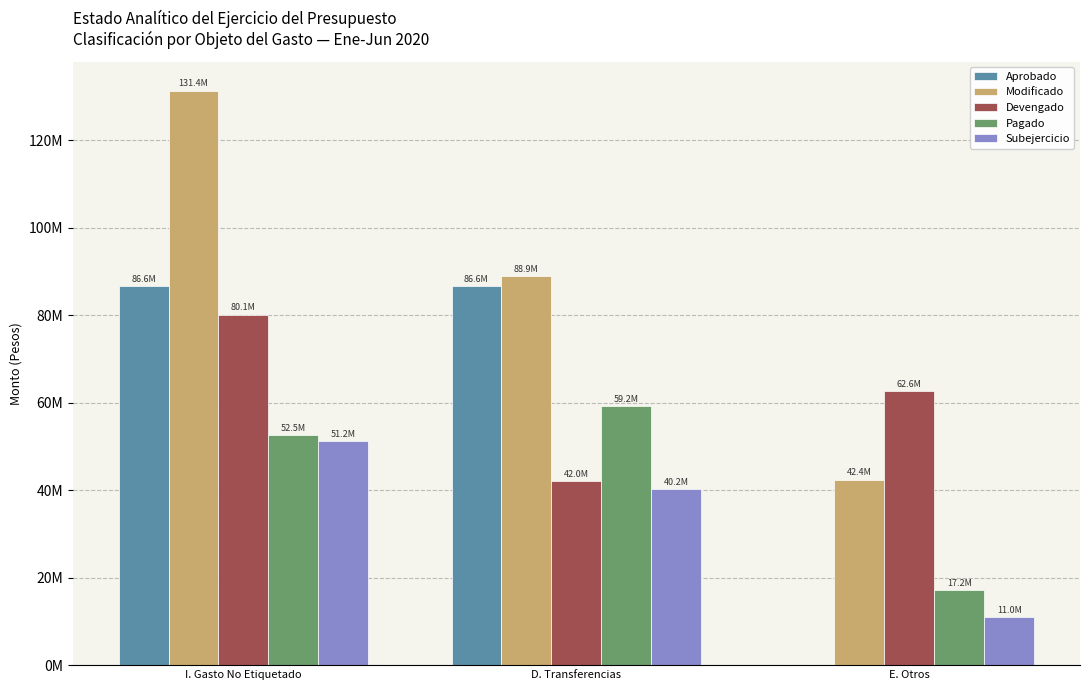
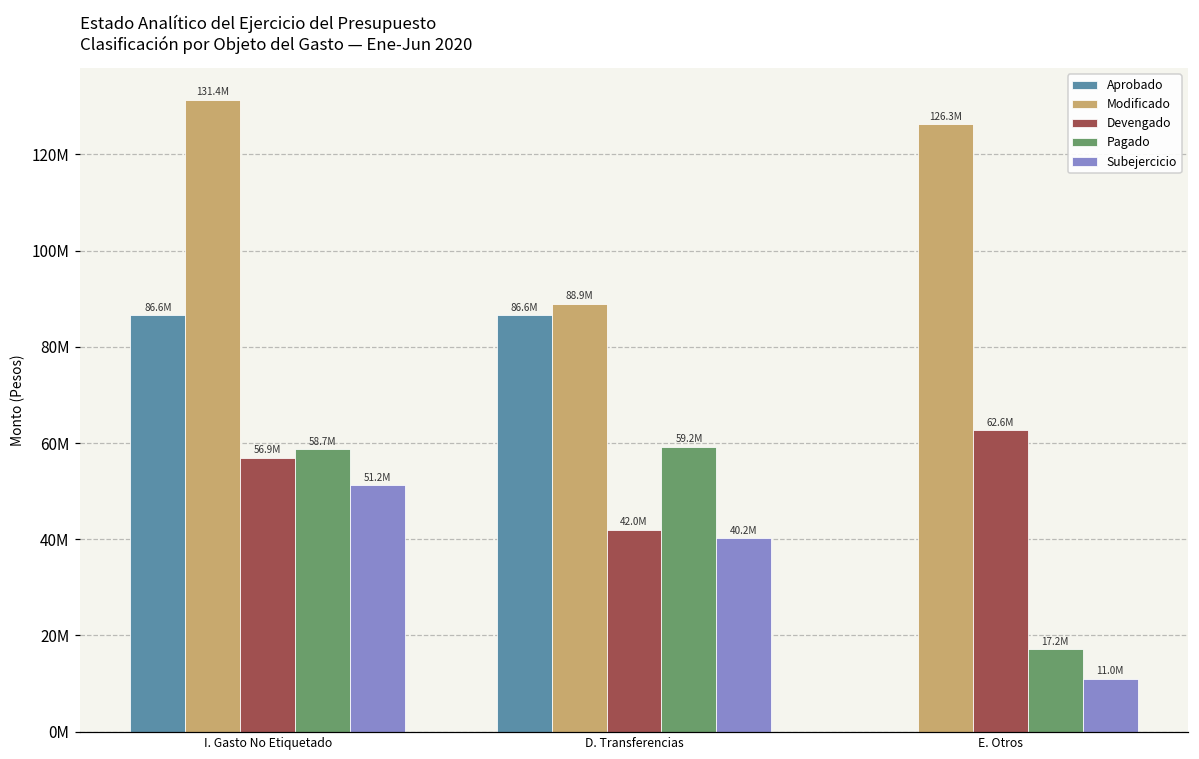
Devengado, I. Gasto No Etiquetado: 80.1M -> 56.9M
Pagado, I. Gasto No Etiquetado: 52.5M -> 58.7M
Modificado, E. Otros: 42.4M -> 126.3M
